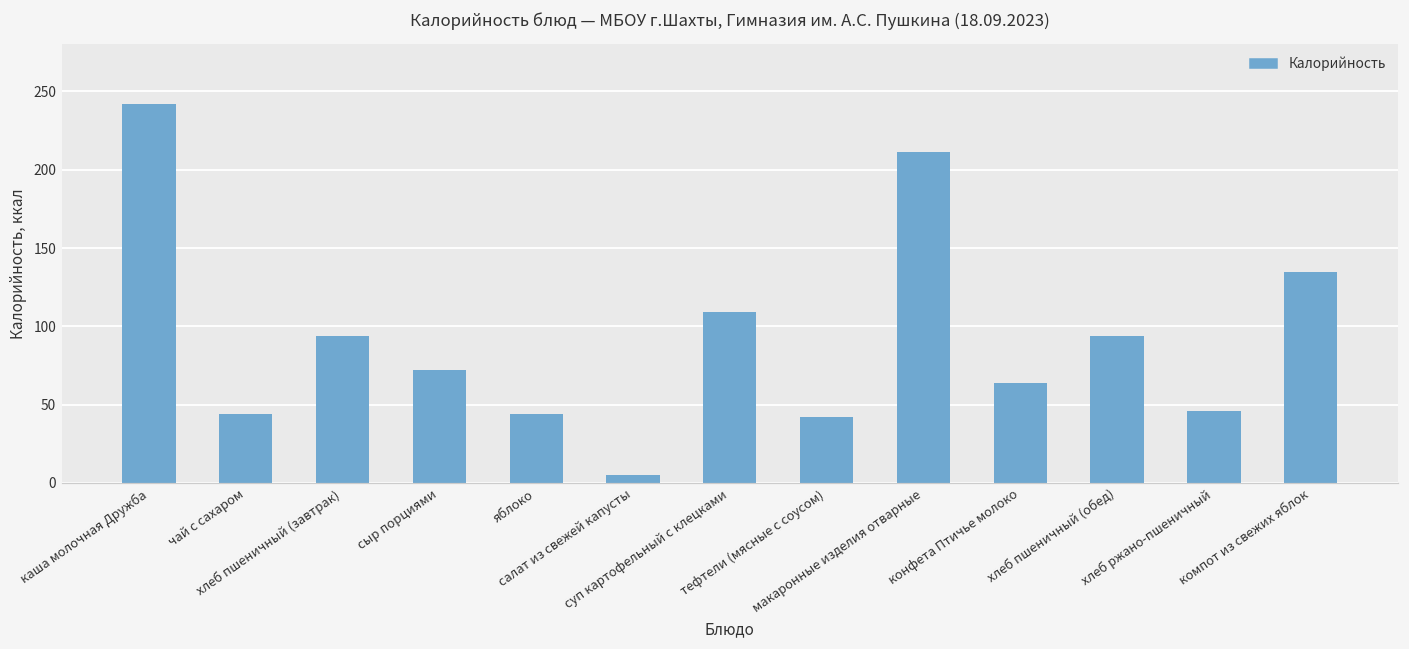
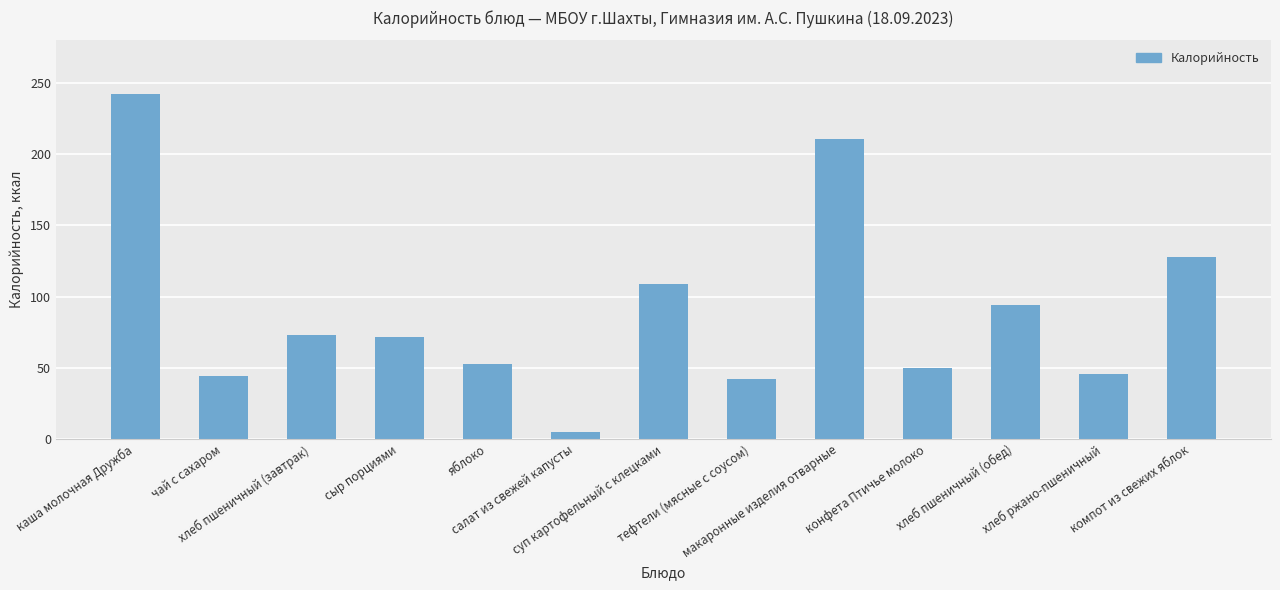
хлеб пшеничный (завтрак): 94 -> 73
яблоко: 44 -> 53
конфета Птичье молоко: 64 -> 50
компот из свежих яблок: 135 -> 128
